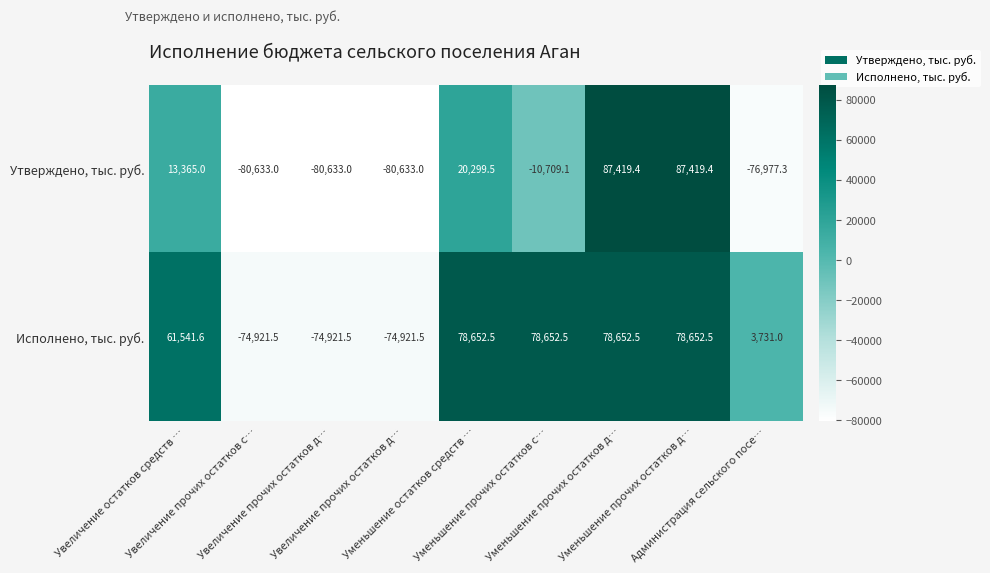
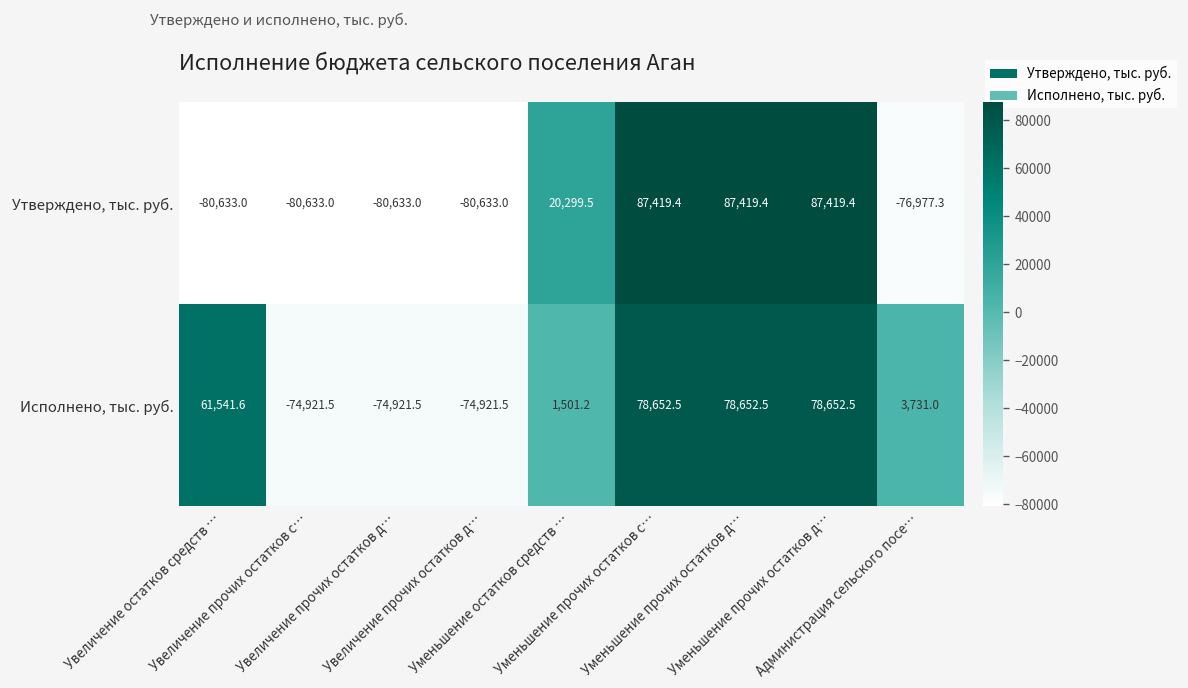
Утверждено, тыс. руб., Увеличение остатков средств …: 13,365.0 -> -80,633.0
Утверждено, тыс. руб., Уменьшение прочих остатков с…: -10,709.1 -> 87,419.4
Исполнено, тыс. руб., Уменьшение остатков средств …: 78,652.5 -> 1,501.2
